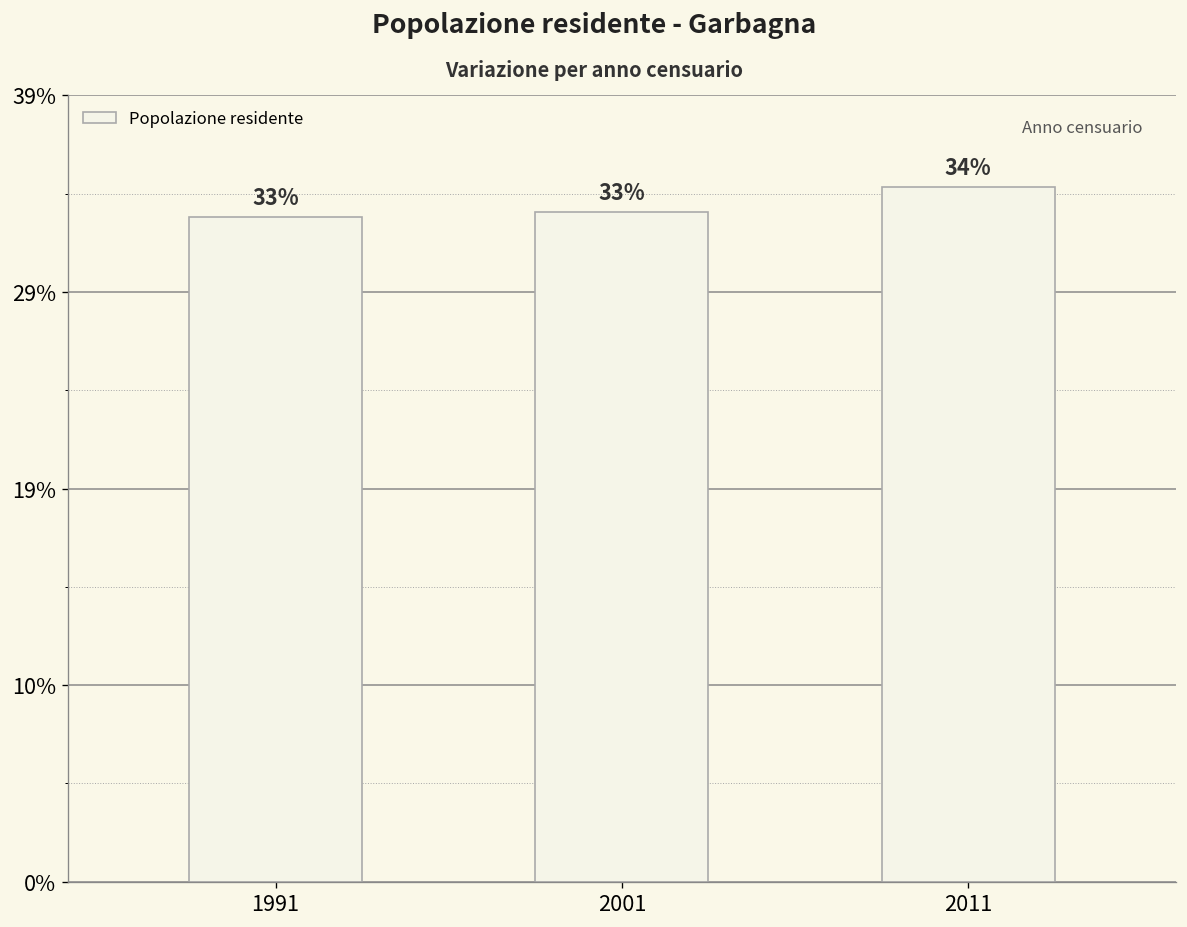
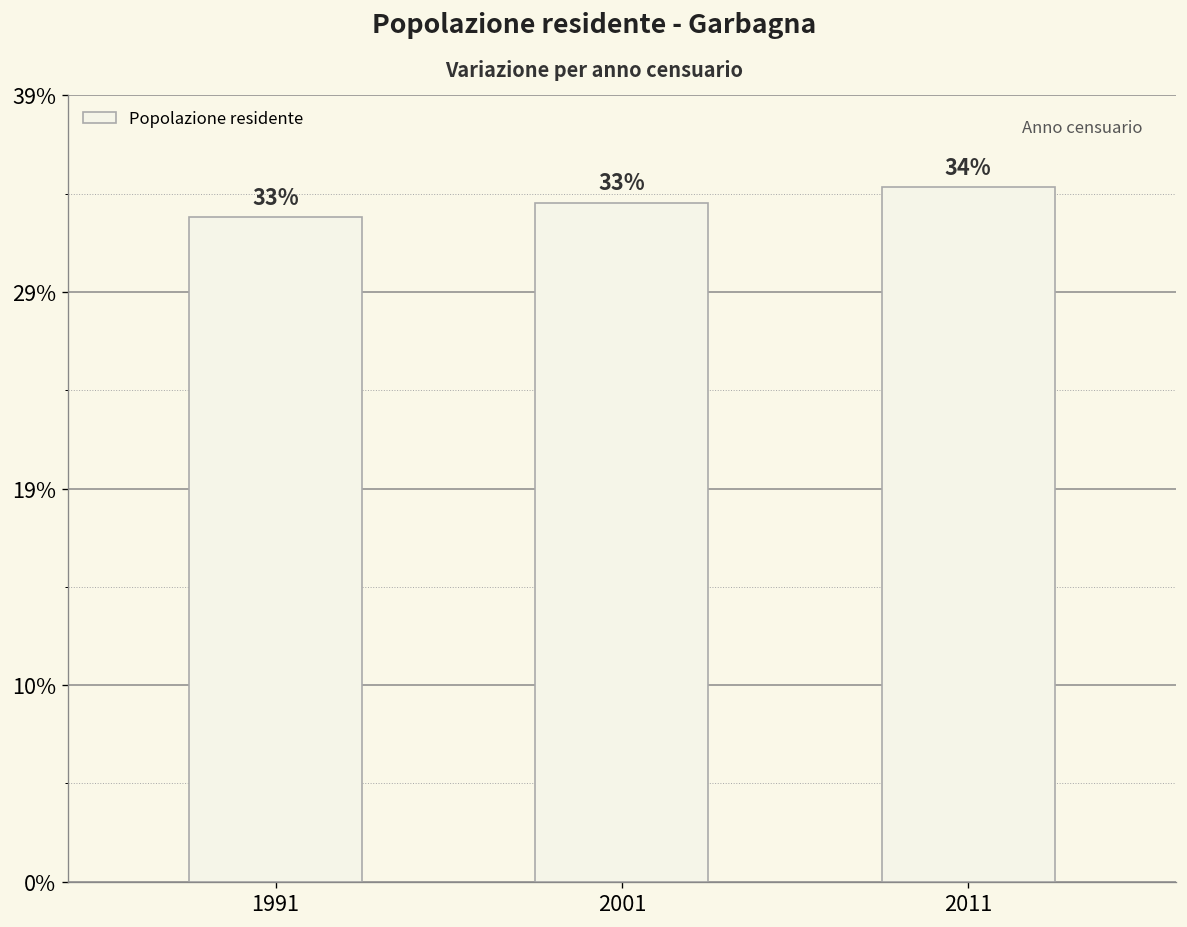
2001: 33.2% -> 33.7%
